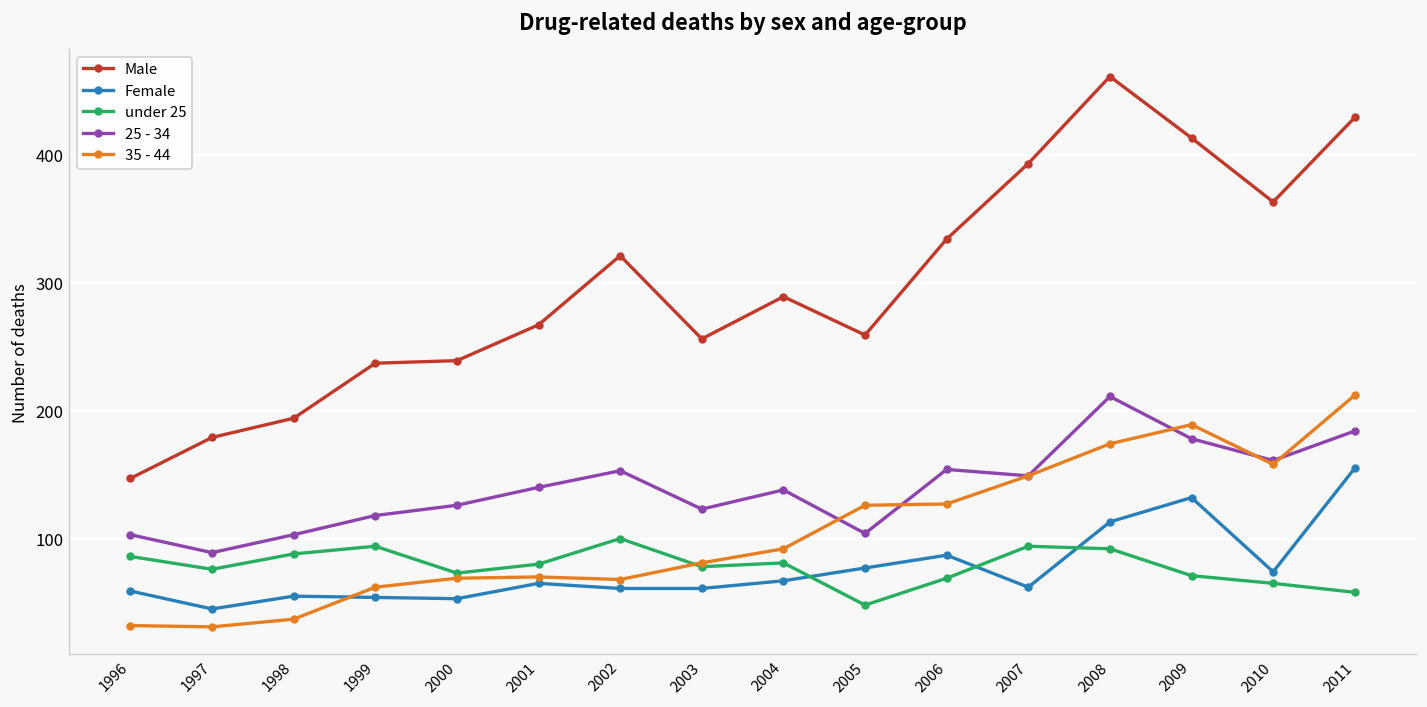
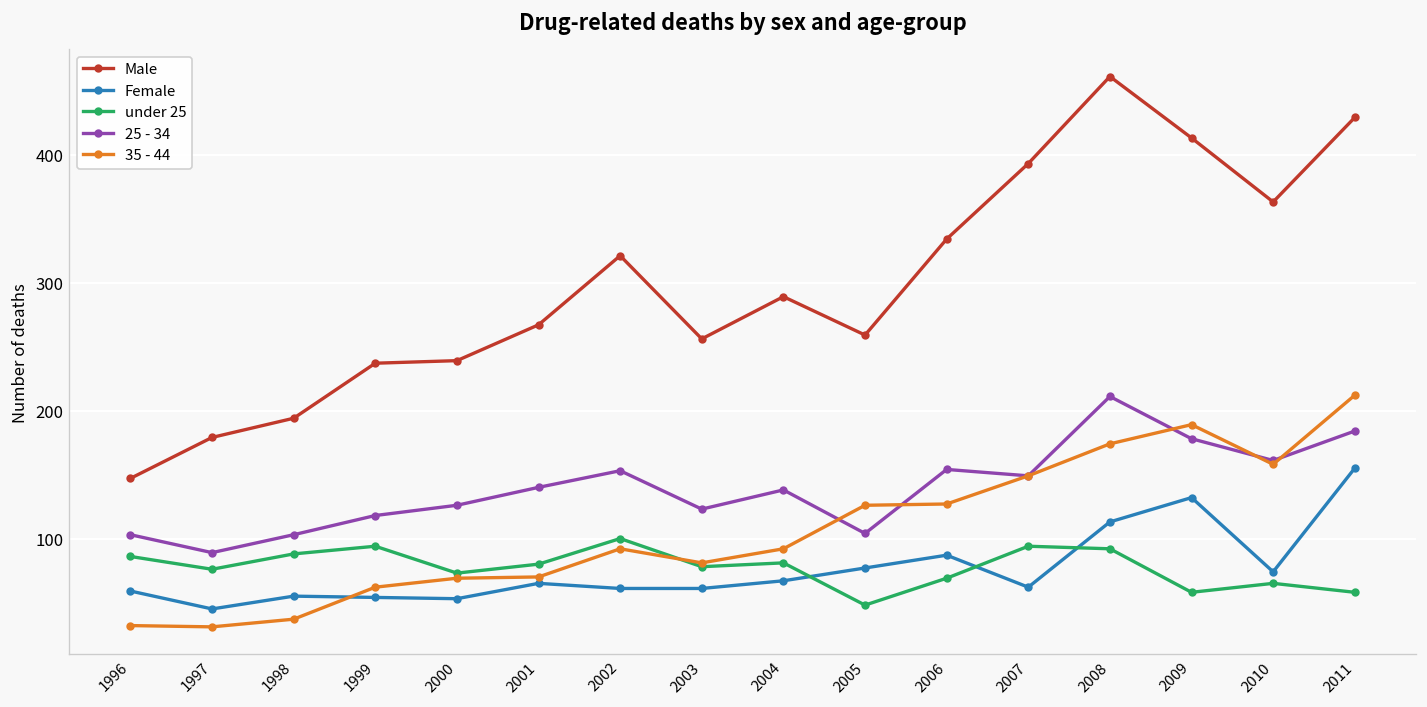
35 - 44, 2002: 68 -> 92
under 25, 2009: 71 -> 58
